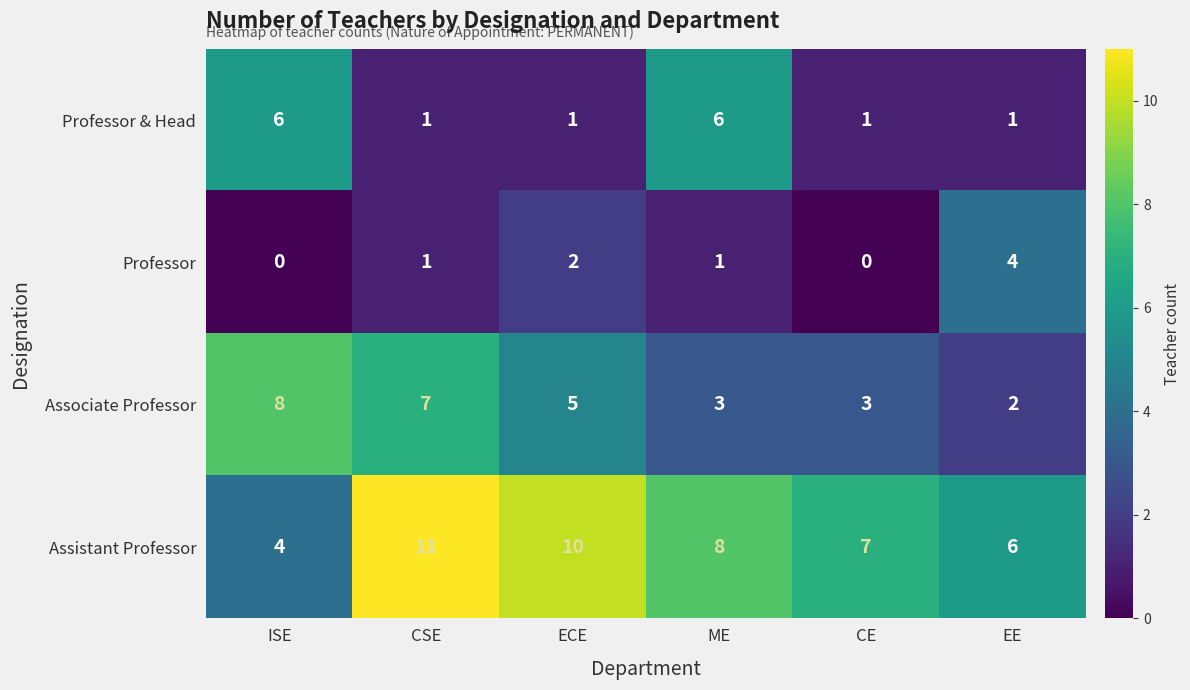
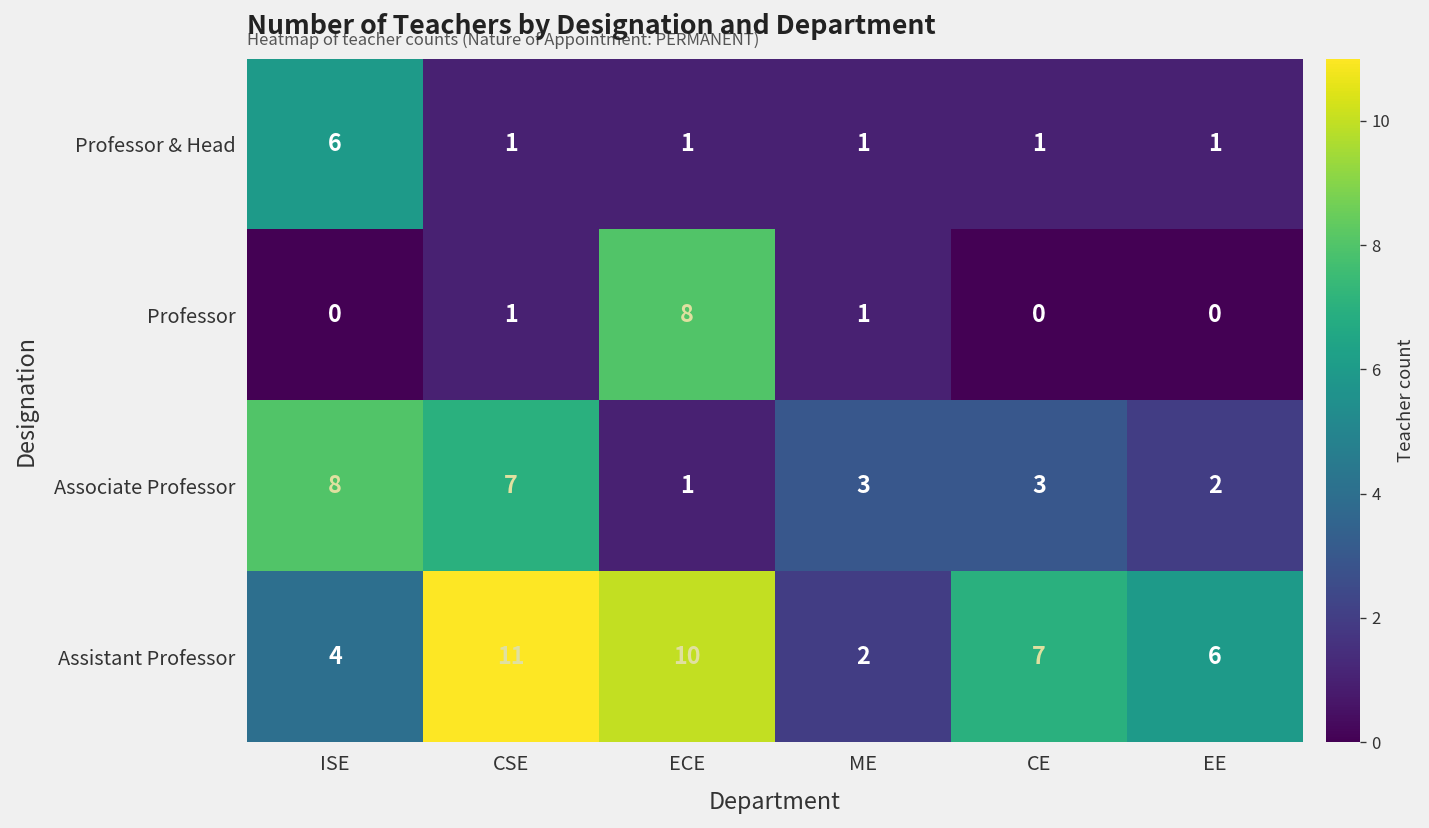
Professor & Head, ME: 6 -> 1
Professor, ECE: 2 -> 8
Professor, EE: 4 -> 0
Associate Professor, ECE: 5 -> 1
Assistant Professor, ME: 8 -> 2
